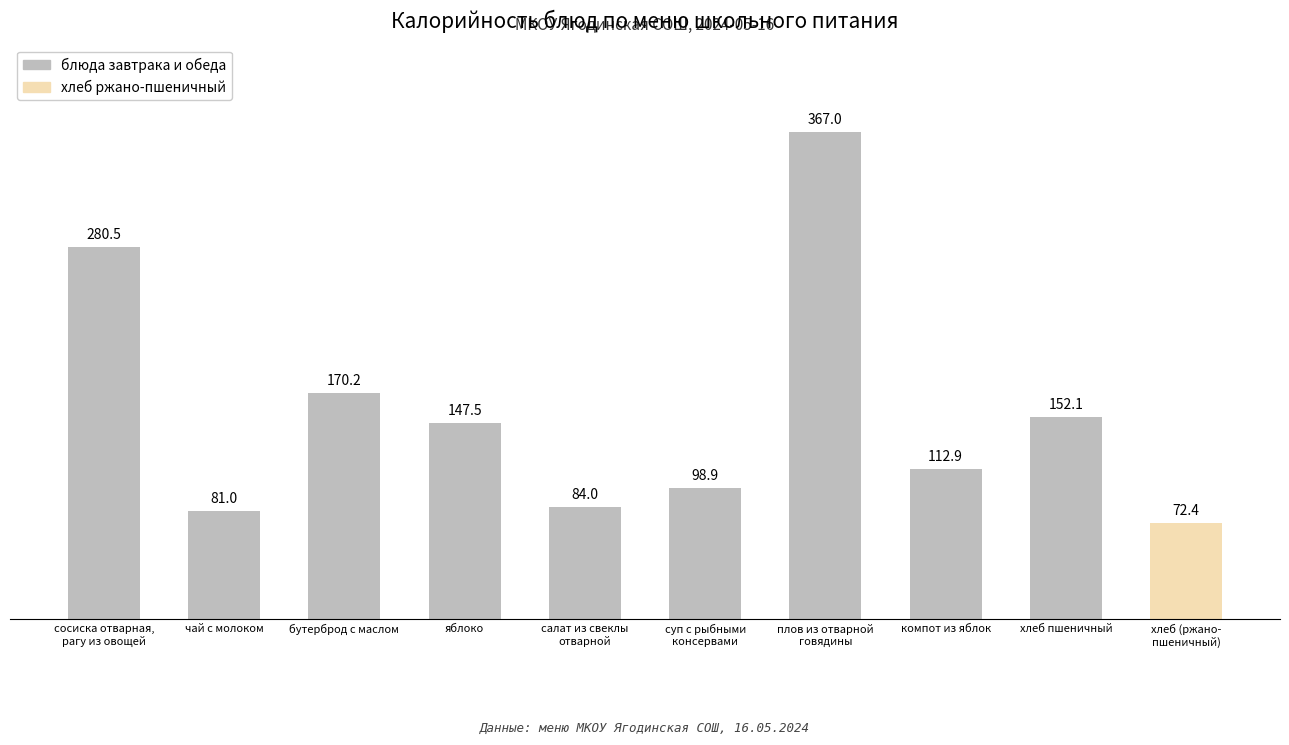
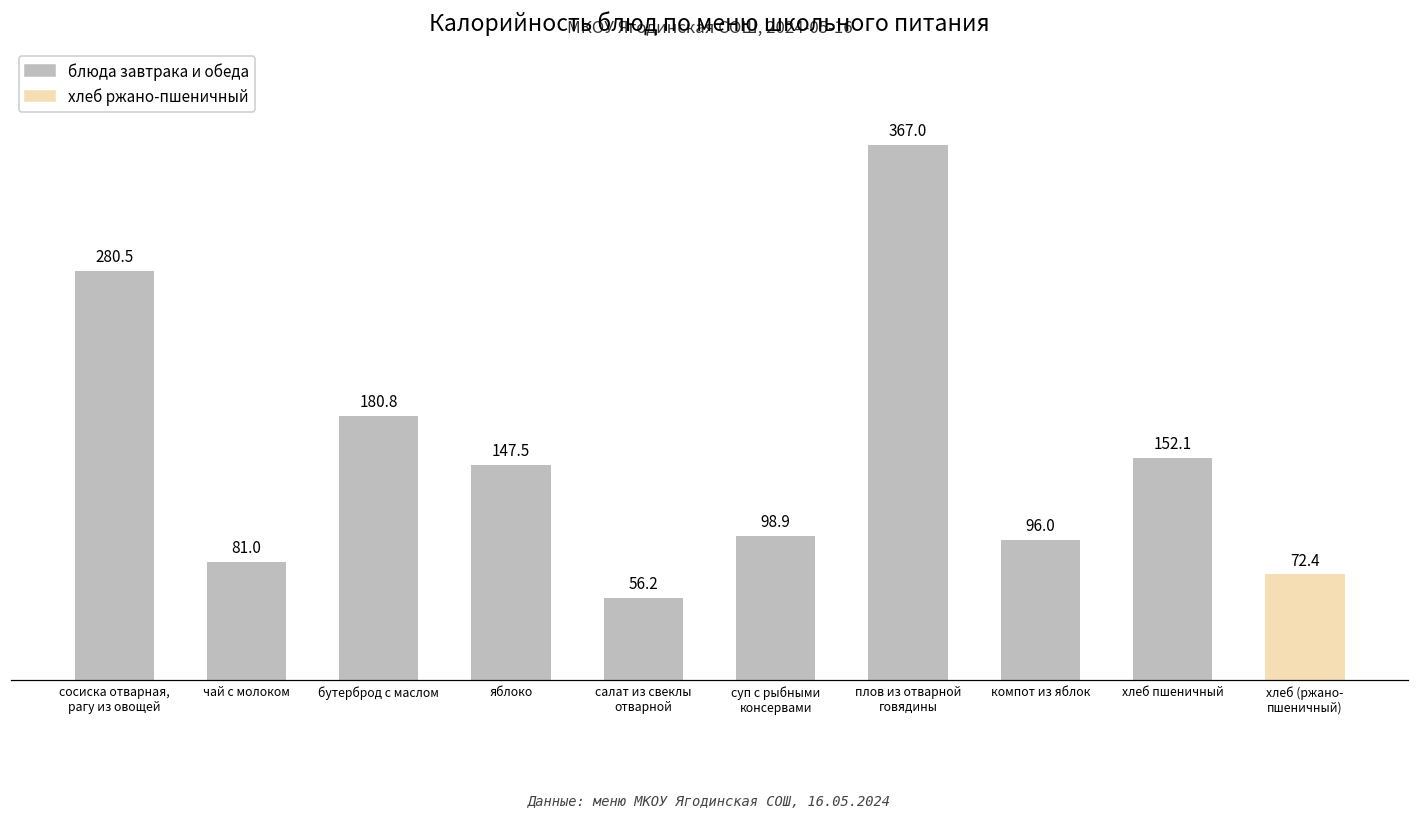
бутерброд с маслом: 170.2 -> 180.8
салат из свеклы отварной: 84.0 -> 56.2
компот из яблок: 112.9 -> 96.0
